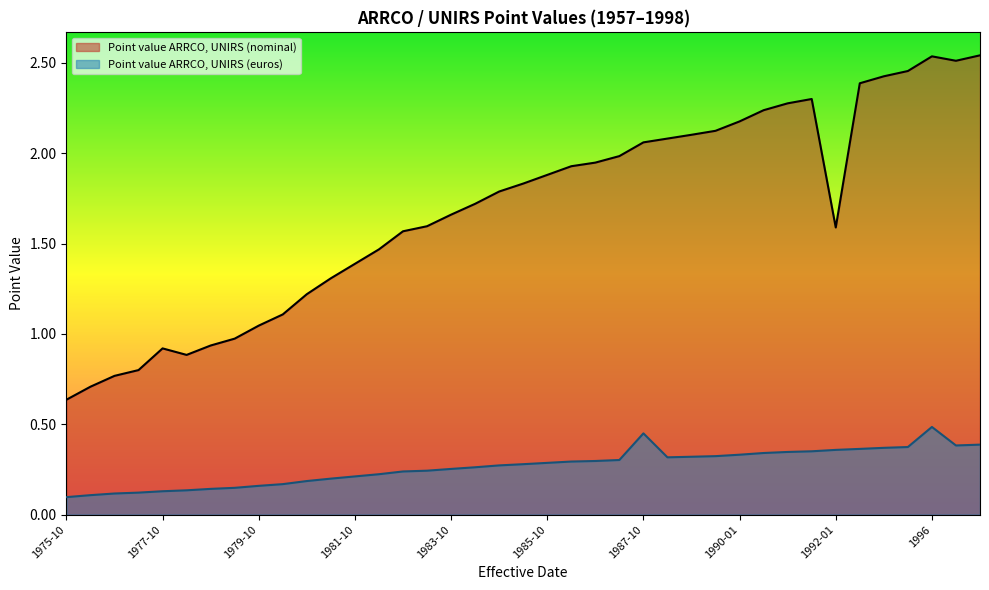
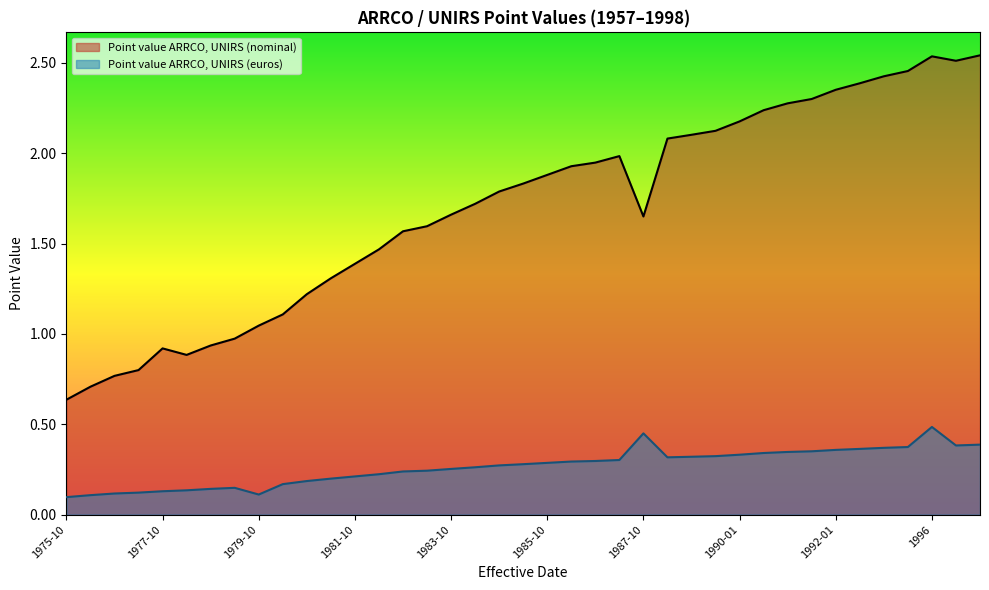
Point value ARRCO, UNIRS (euros), 1979-10: 0.16 -> 0.11
Point value ARRCO, UNIRS (nominal), 1987-10: 2.06 -> 1.65
Point value ARRCO, UNIRS (nominal), 1992-01: 1.59 -> 2.35
